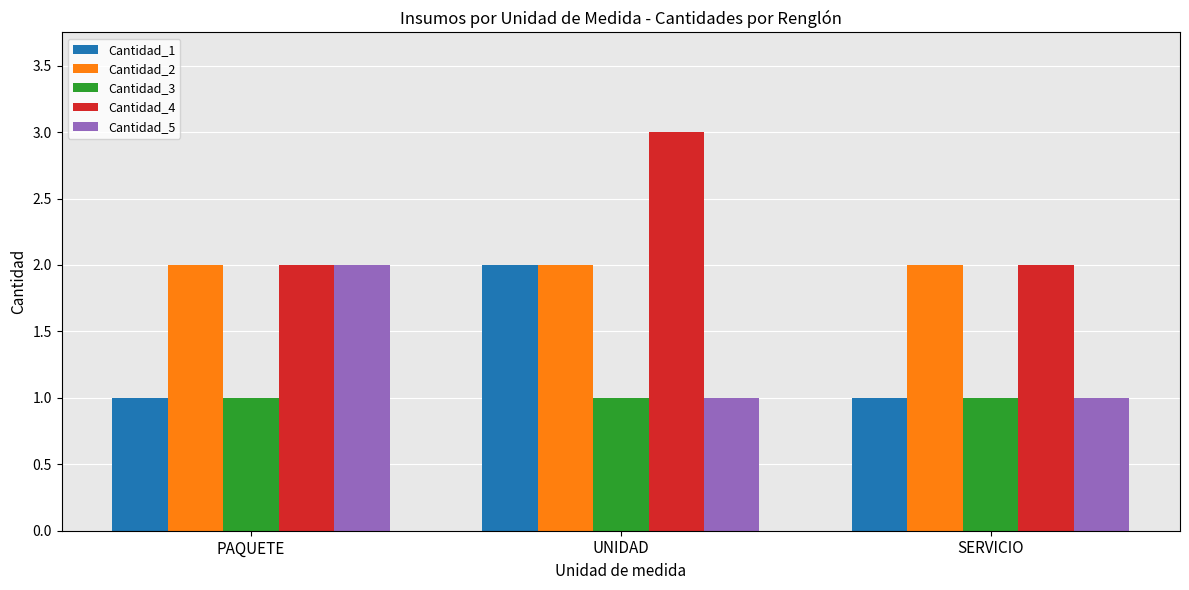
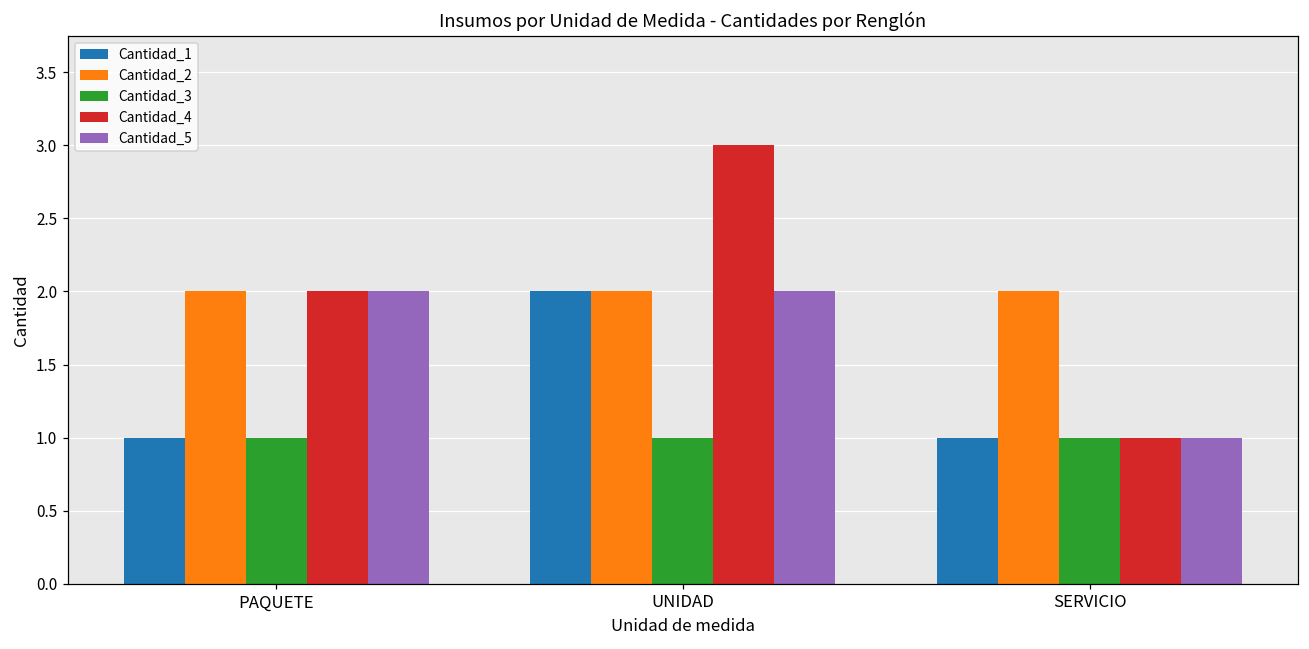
Cantidad_5, UNIDAD: 1 -> 2
Cantidad_4, SERVICIO: 2 -> 1
